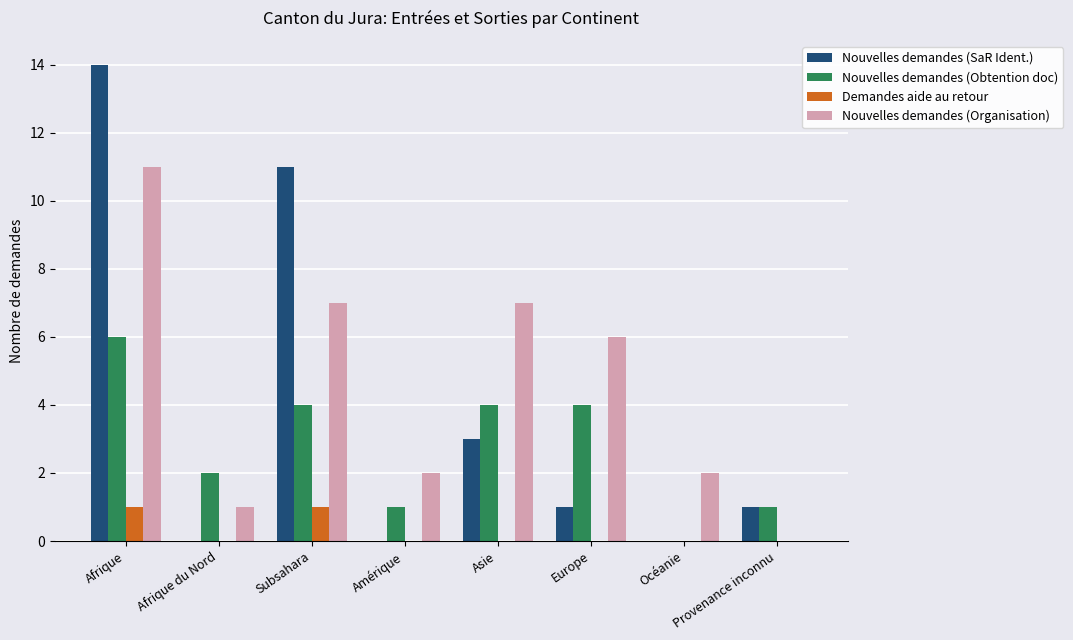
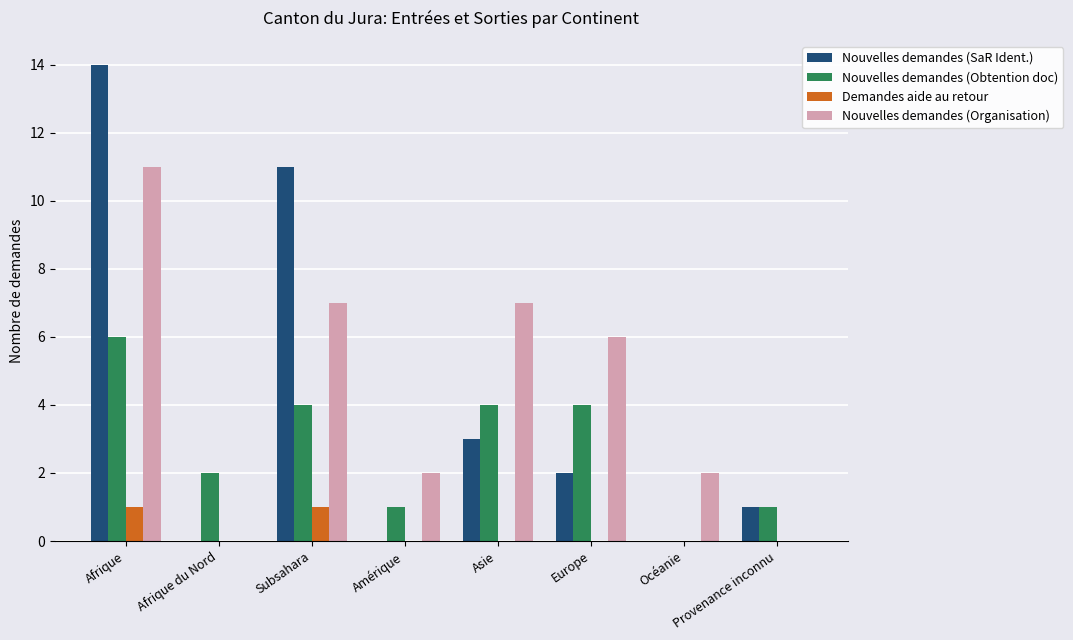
Nouvelles demandes (Organisation), Afrique du Nord: 1 -> 0
Nouvelles demandes (SaR Ident.), Europe: 1 -> 2
